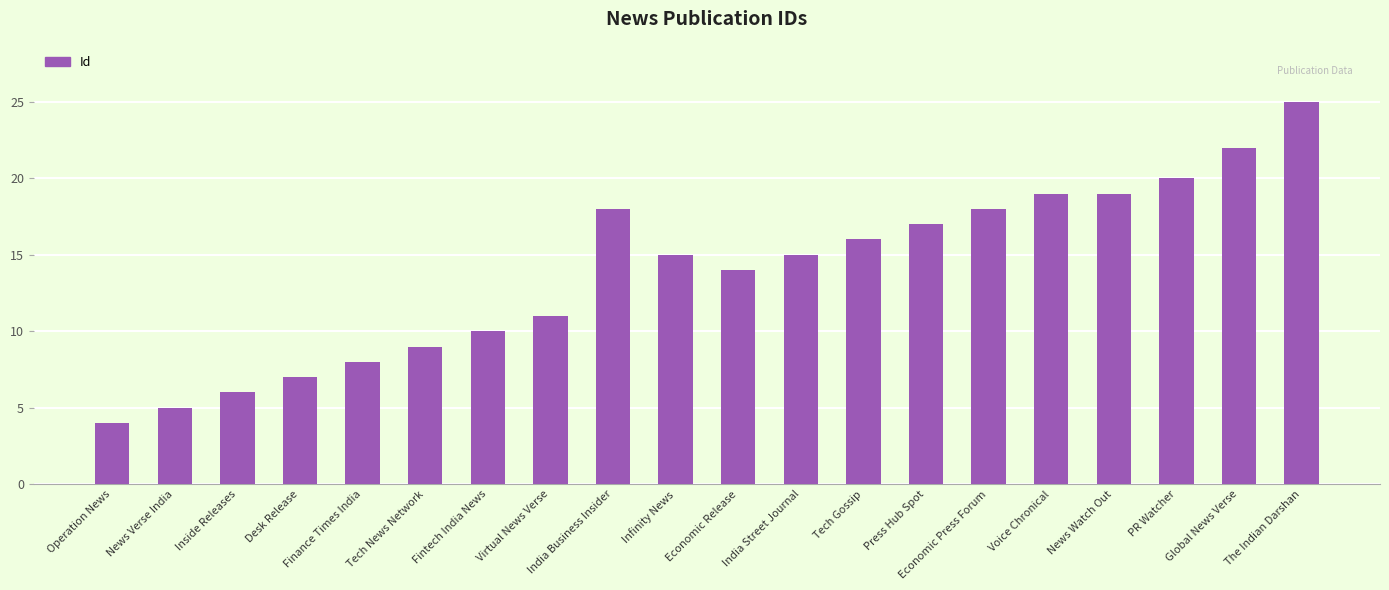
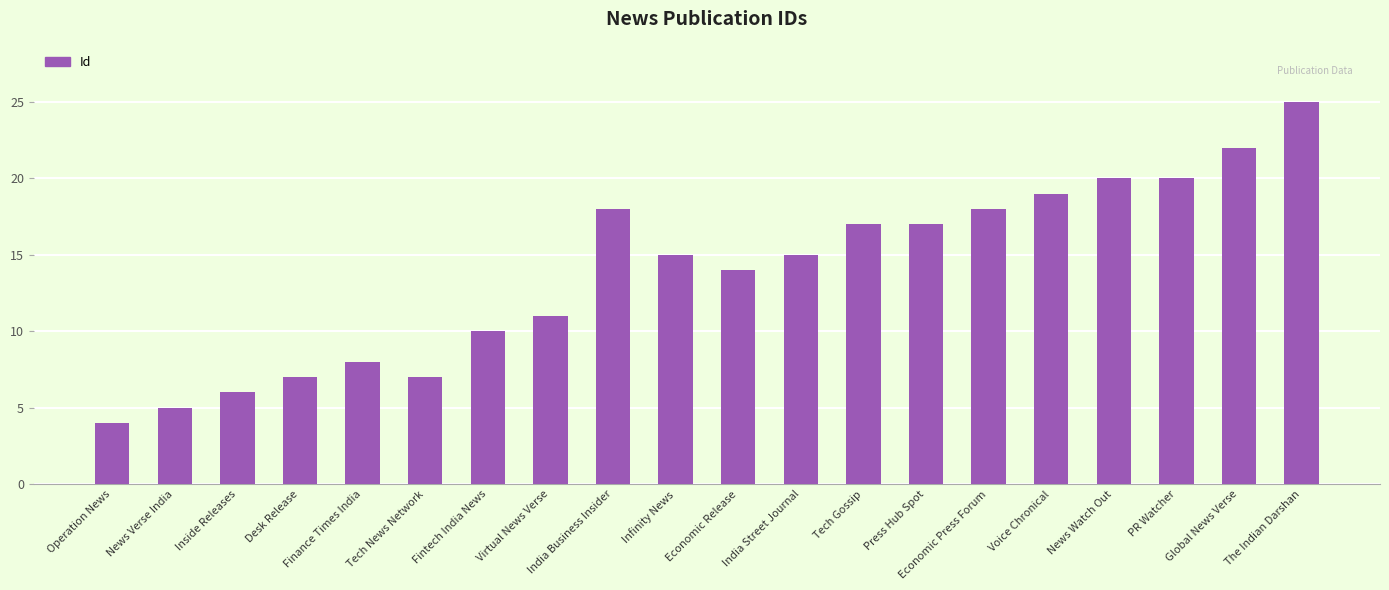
Tech News Network: 9 -> 7
Tech Gossip: 16 -> 17
News Watch Out: 19 -> 20
